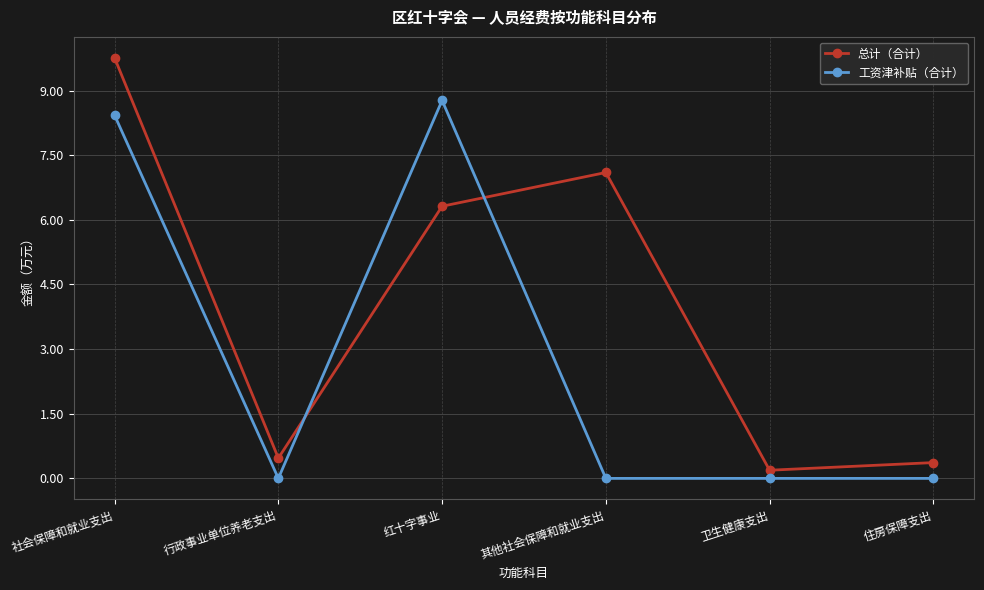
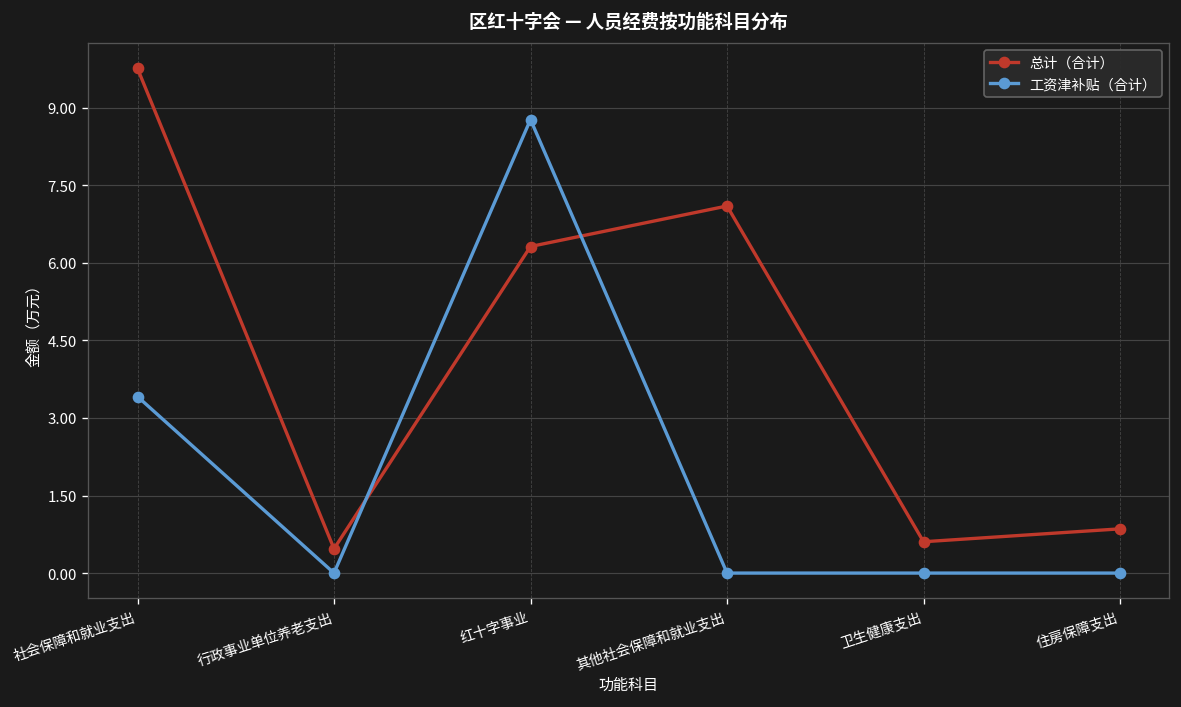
工资津补贴（合计）, 社会保障和就业支出: 8.4 -> 3.4
总计（合计）, 卫生健康支出: 0.2 -> 0.6
总计（合计）, 住房保障支出: 0.4 -> 0.9
